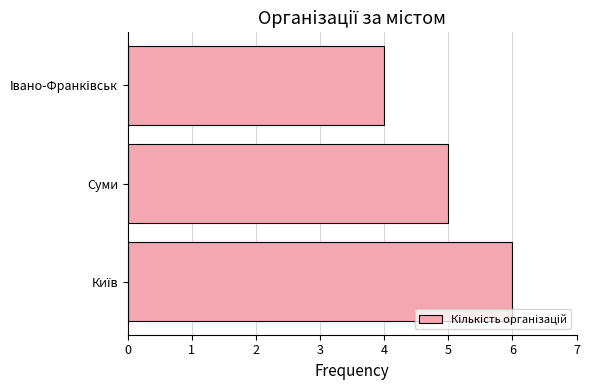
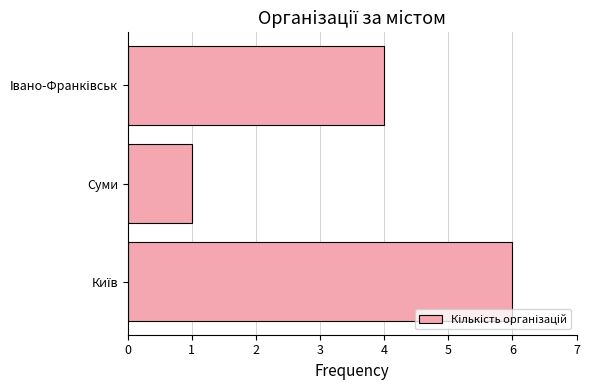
Суми: 5 -> 1
